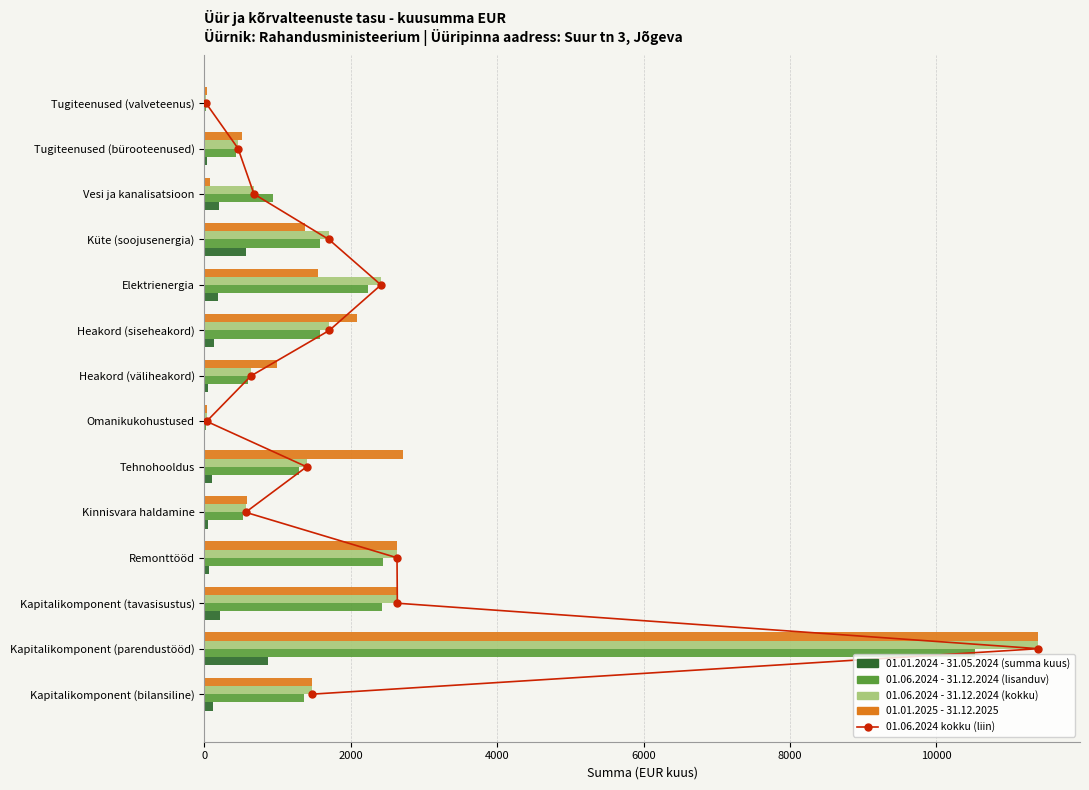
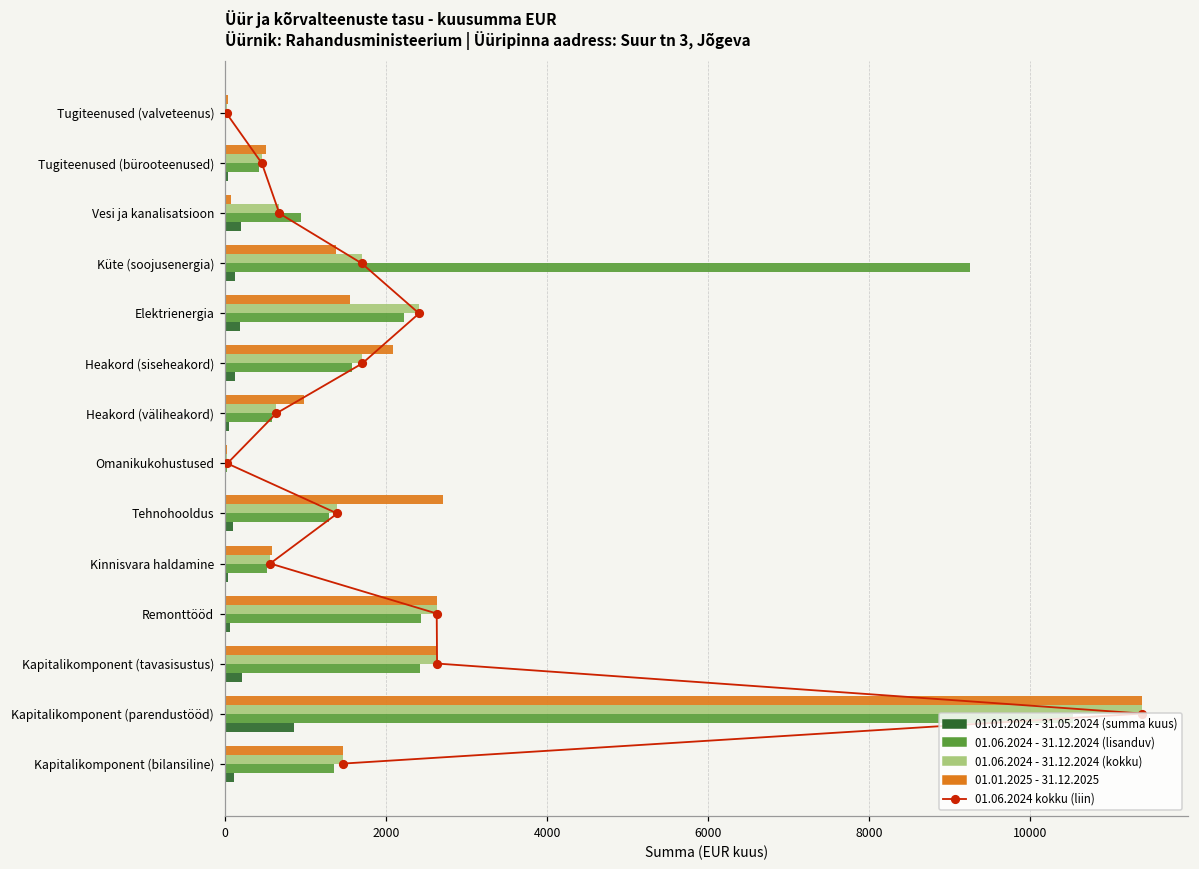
01.06.2024 - 31.12.2024 (lisanduv), Küte (soojusenergia): 1600 -> 9300
01.01.2024 - 31.05.2024 (summa kuus), Küte (soojusenergia): 600 -> 100
